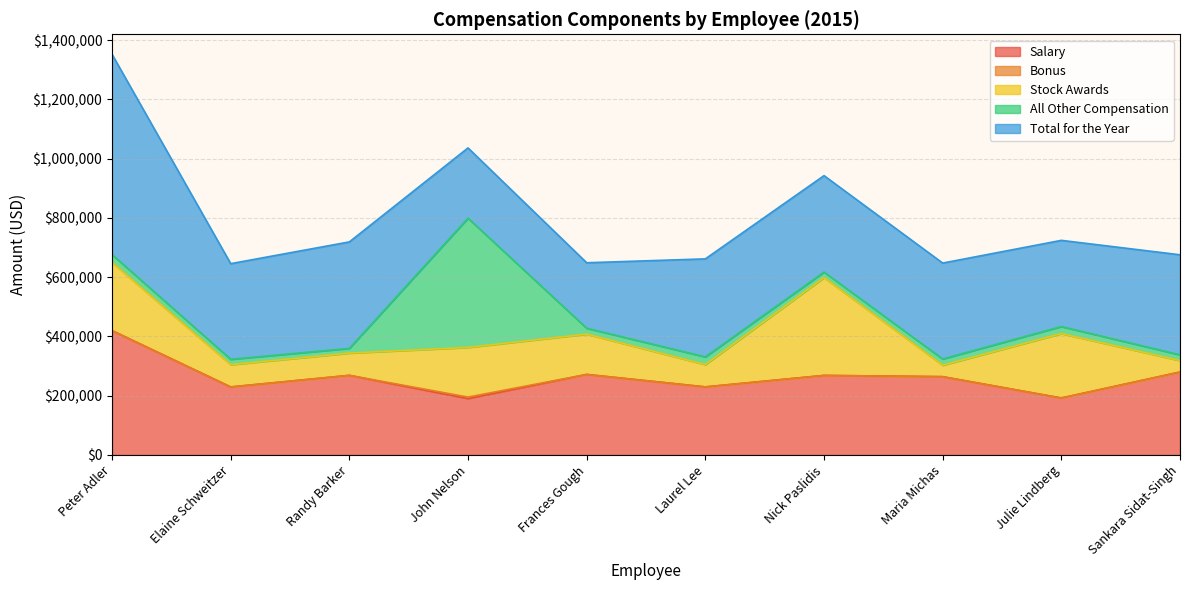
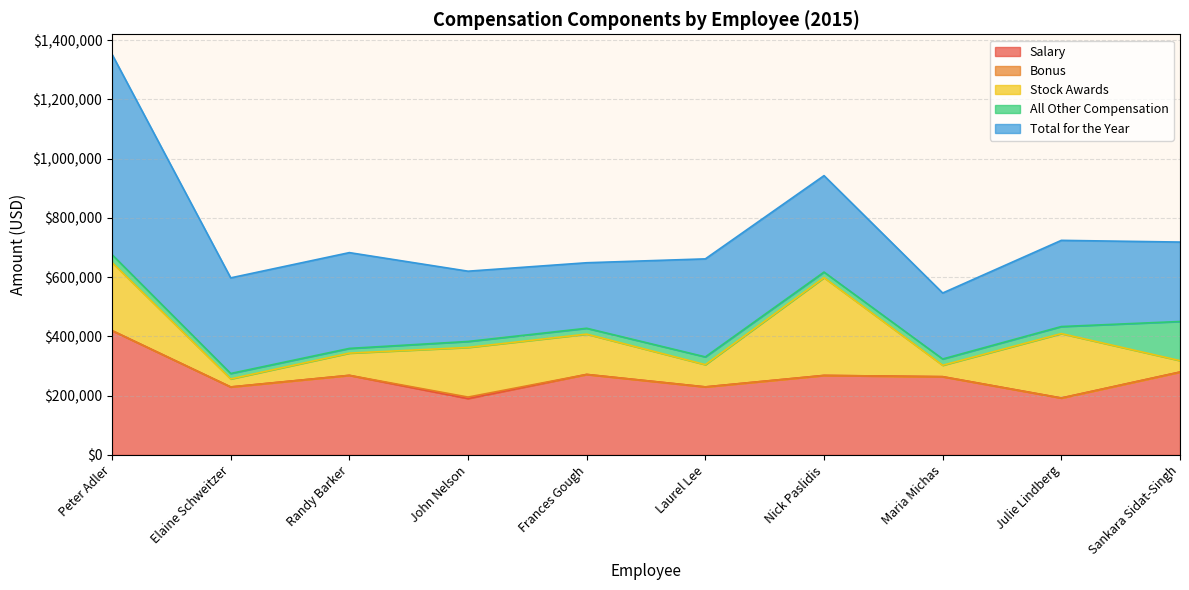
Stock Awards, Elaine Schweitzer: $80,000 -> $30,000
Total for the Year, Randy Barker: $360,000 -> $320,000
All Other Compensation, John Nelson: $440,000 -> $20,000
Total for the Year, Maria Michas: $320,000 -> $220,000
All Other Compensation, Sankara Sidat-Singh: $20,000 -> $130,000
Total for the Year, Sankara Sidat-Singh: $340,000 -> $270,000
